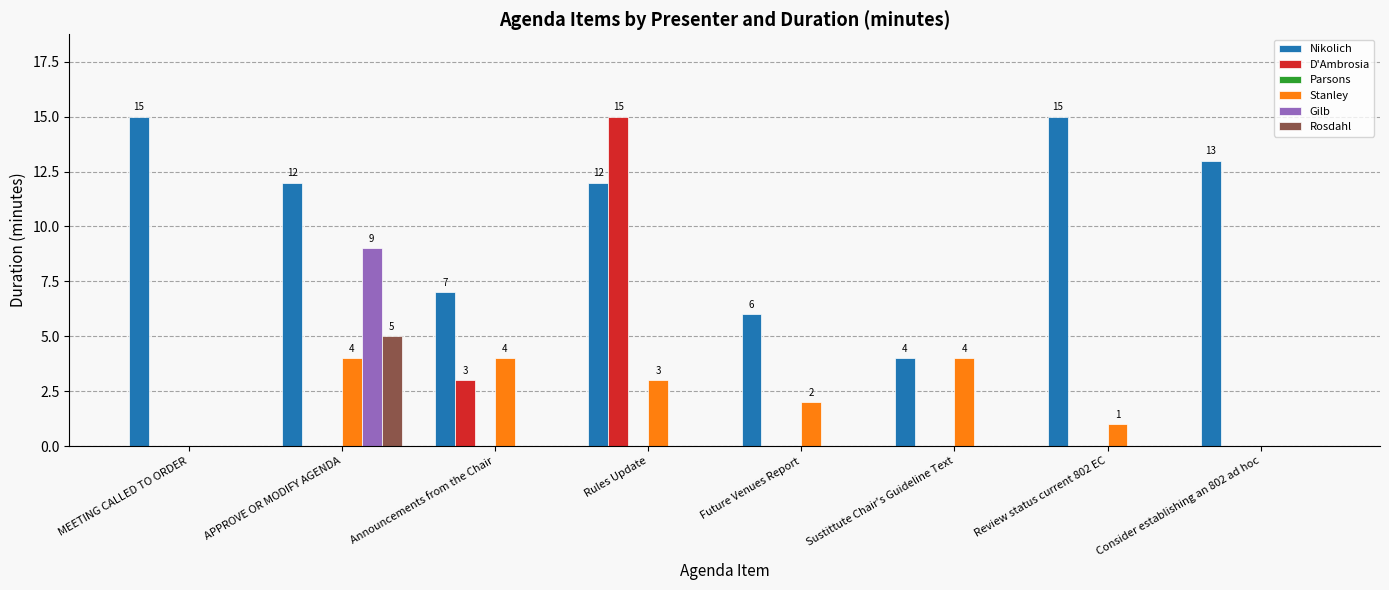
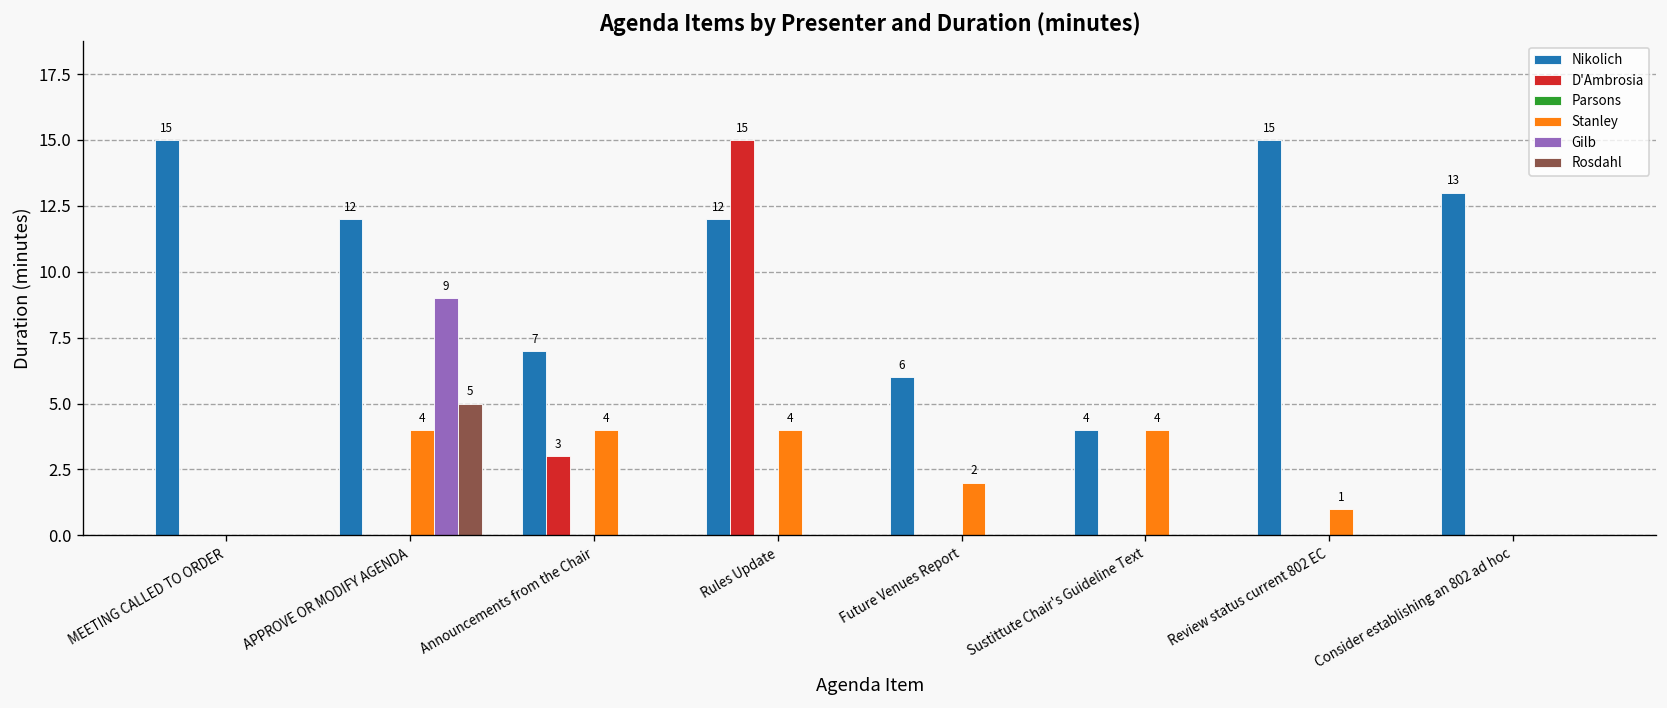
Stanley, Rules Update: 3 -> 4
